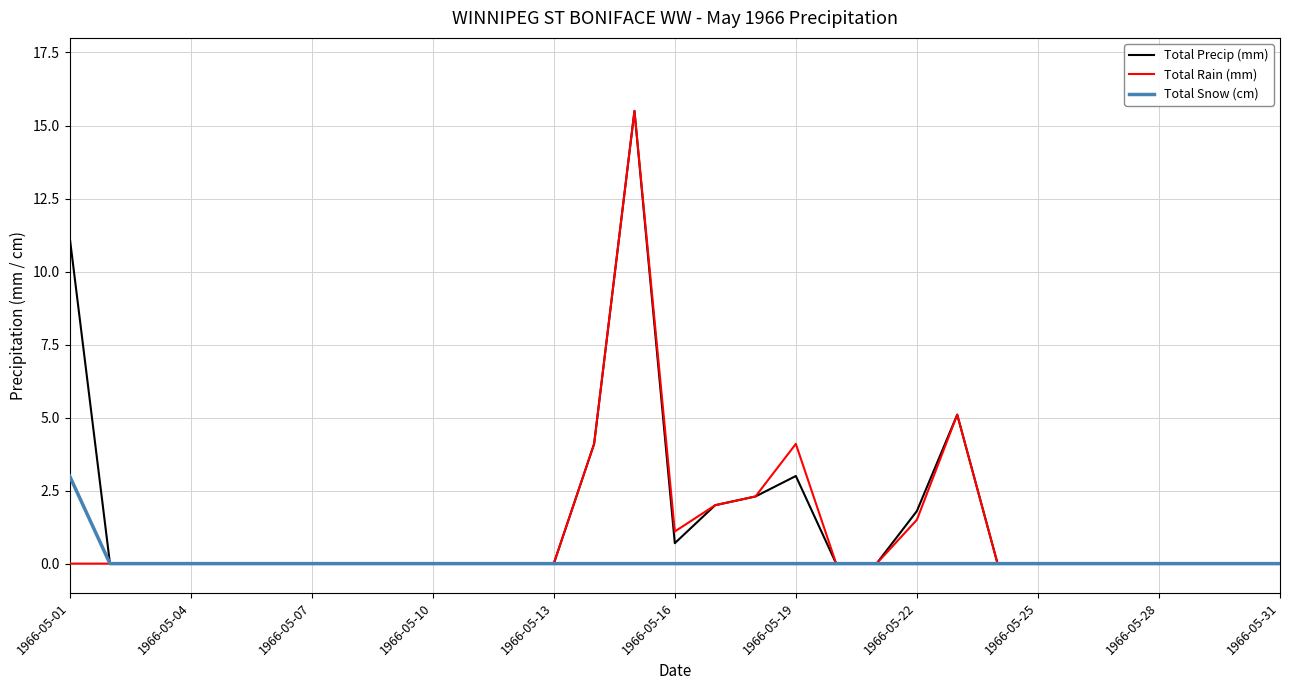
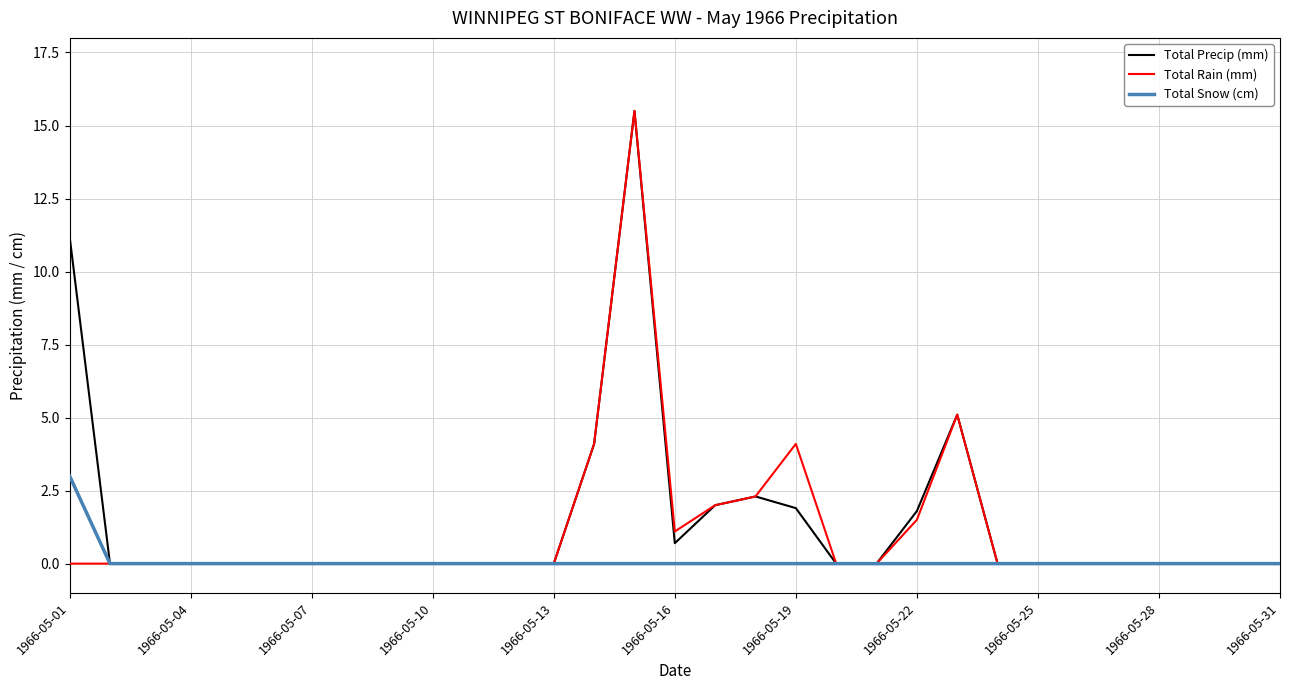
Total Precip (mm), 1966-05-19: 3.0 -> 1.9
